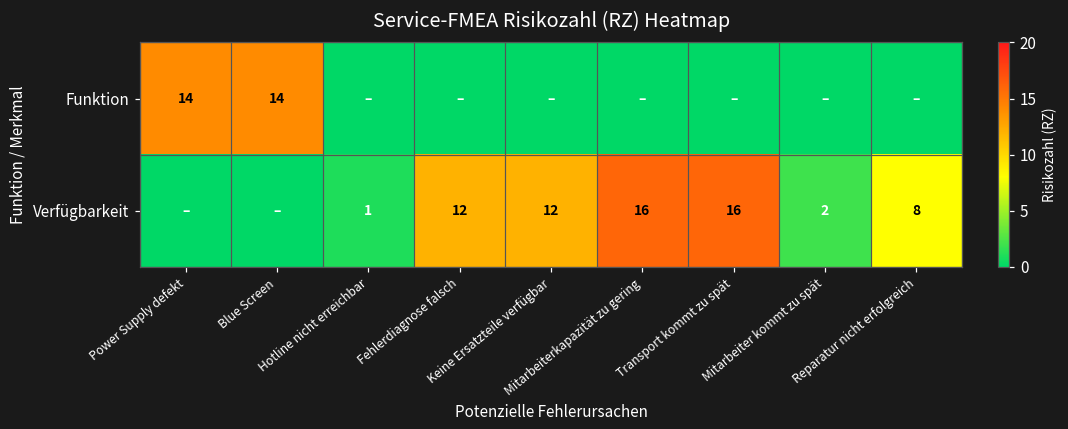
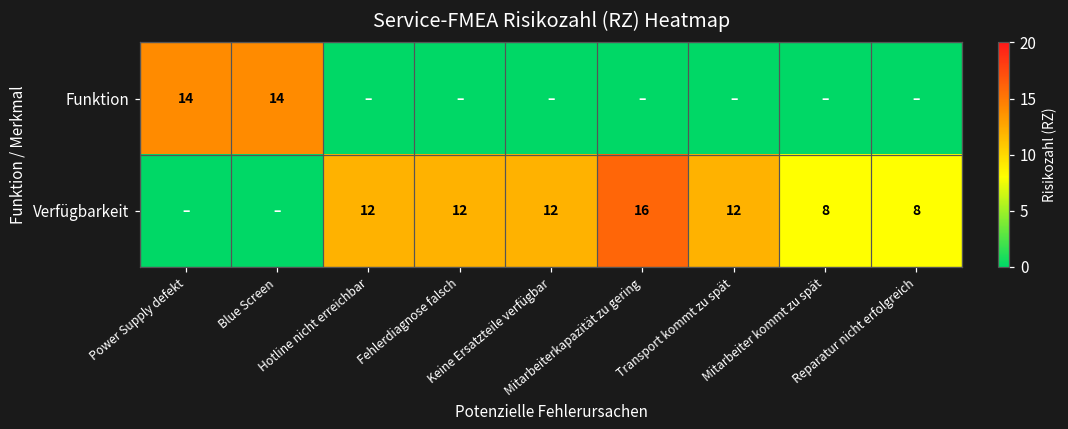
Verfügbarkeit, Hotline nicht erreichbar: 1 -> 12
Verfügbarkeit, Transport kommt zu spät: 16 -> 12
Verfügbarkeit, Mitarbeiter kommt zu spät: 2 -> 8
